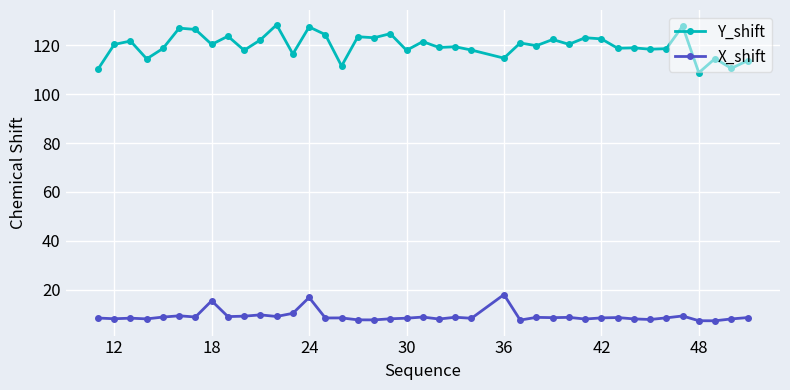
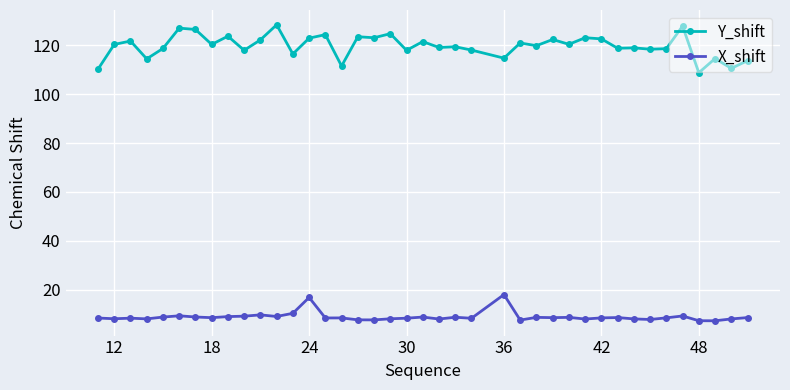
X_shift, 18: 16 -> 9
Y_shift, 24: 127 -> 123
